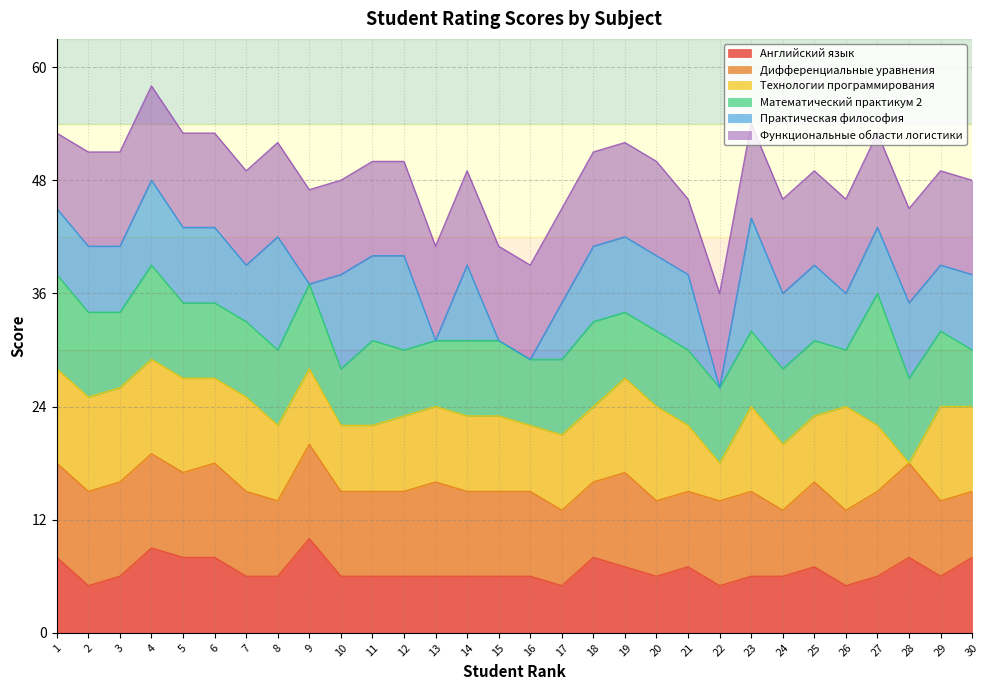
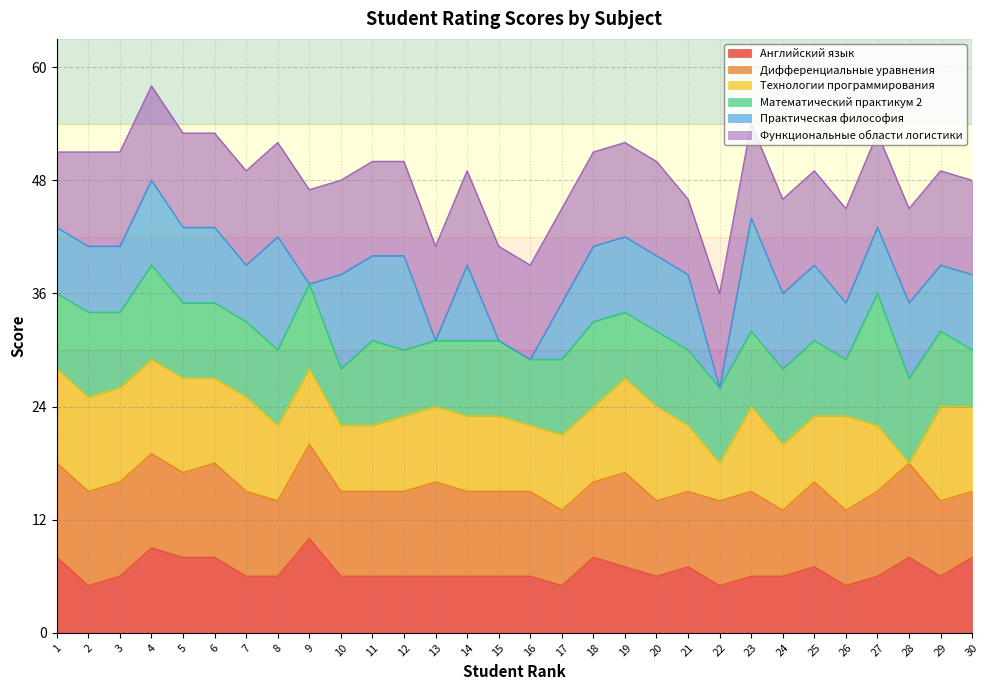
Математический практикум 2, 1: 10 -> 8
Технологии программирования, 26: 11 -> 10
